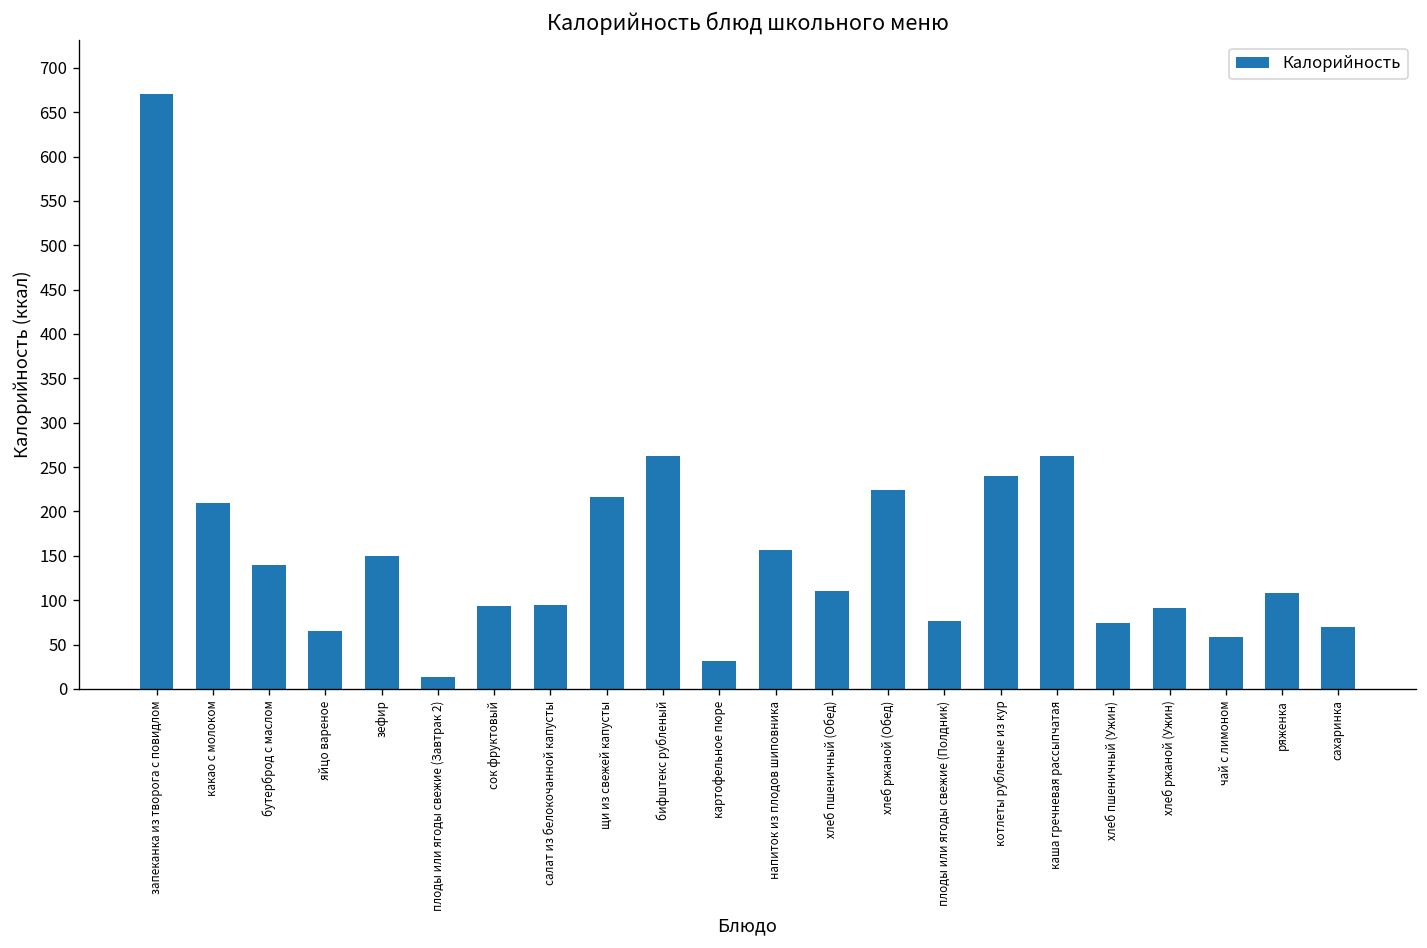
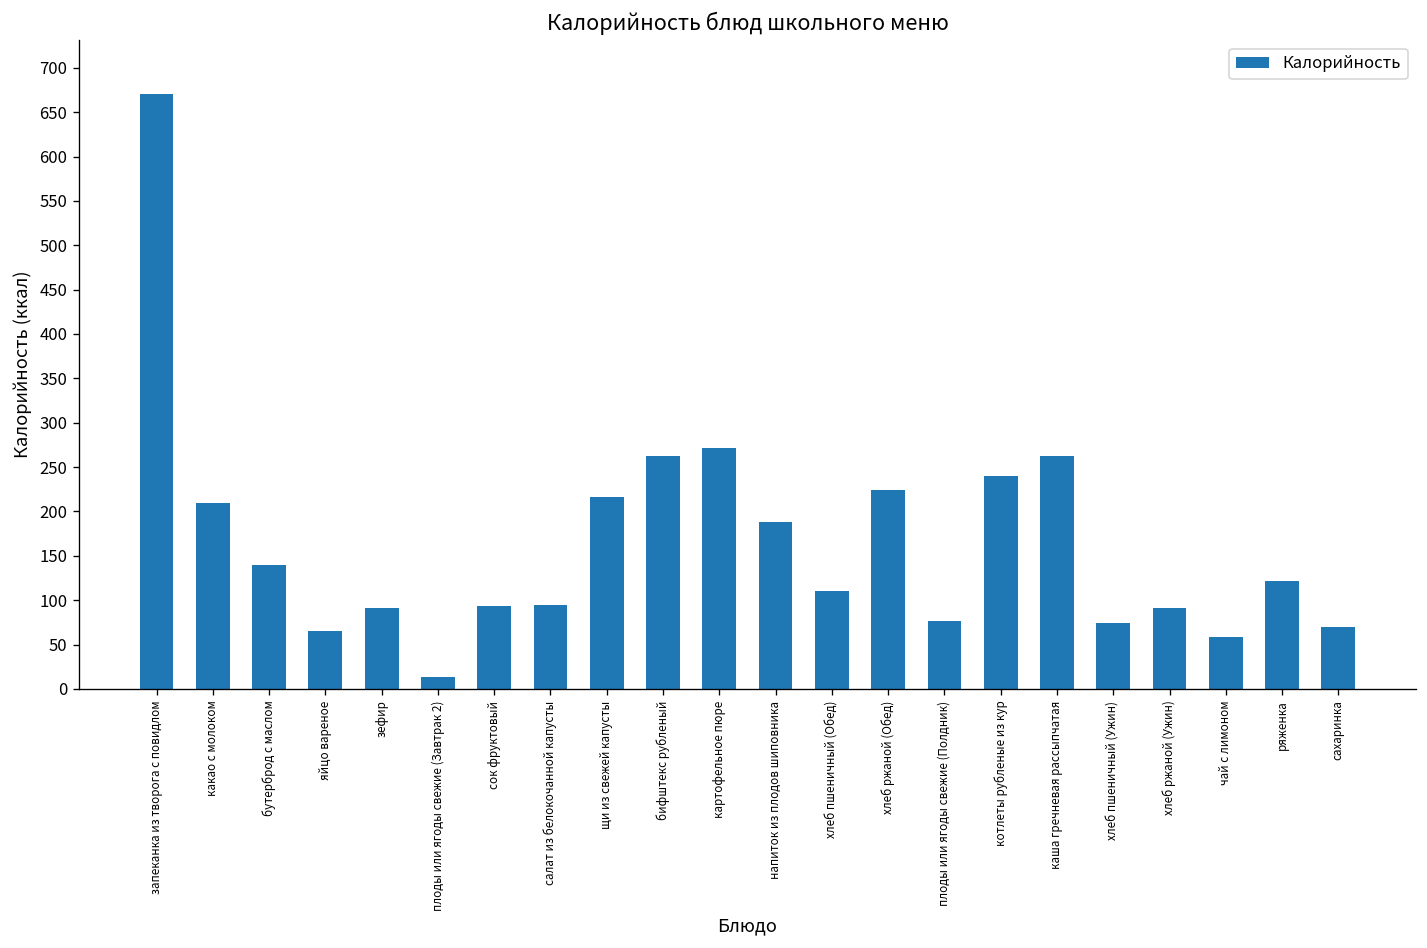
зефир: 150 -> 90
картофельное пюре: 30 -> 270
напиток из плодов шиповника: 160 -> 190
ряженка: 110 -> 120
